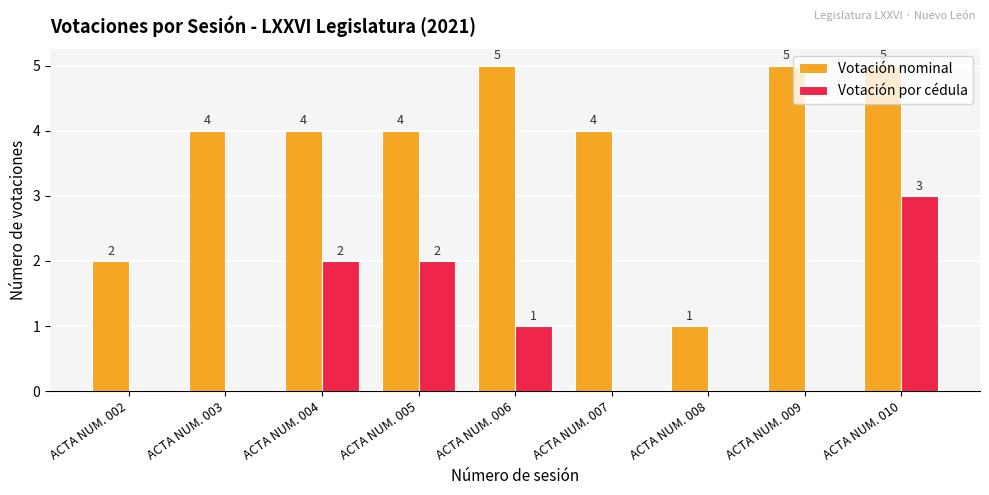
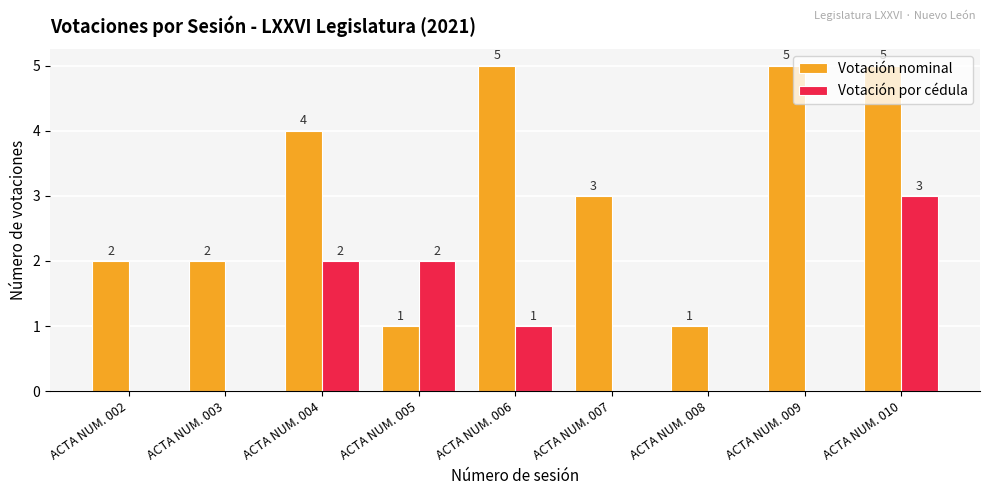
Votación nominal, ACTA NUM. 003: 4 -> 2
Votación nominal, ACTA NUM. 005: 4 -> 1
Votación nominal, ACTA NUM. 007: 4 -> 3
